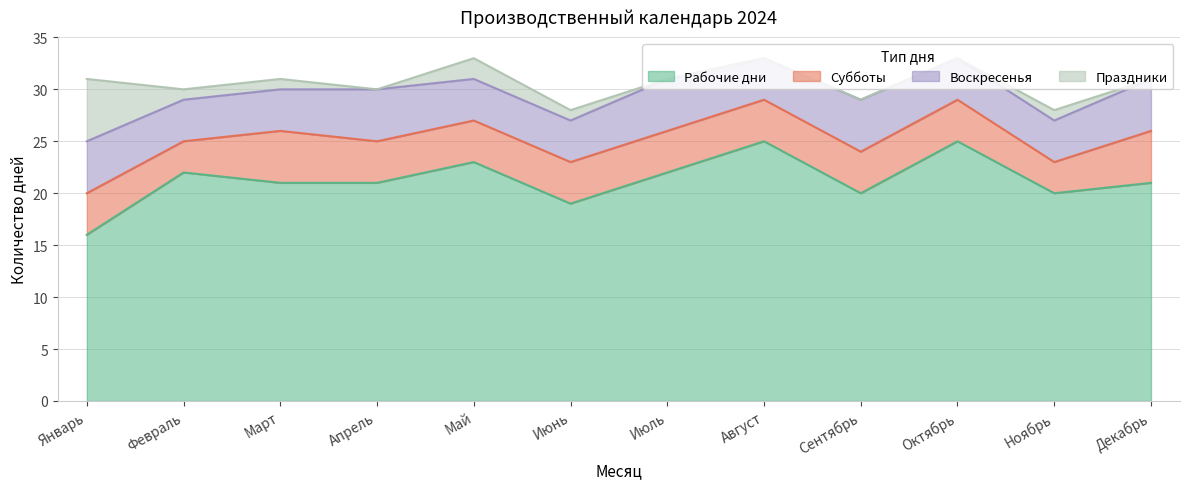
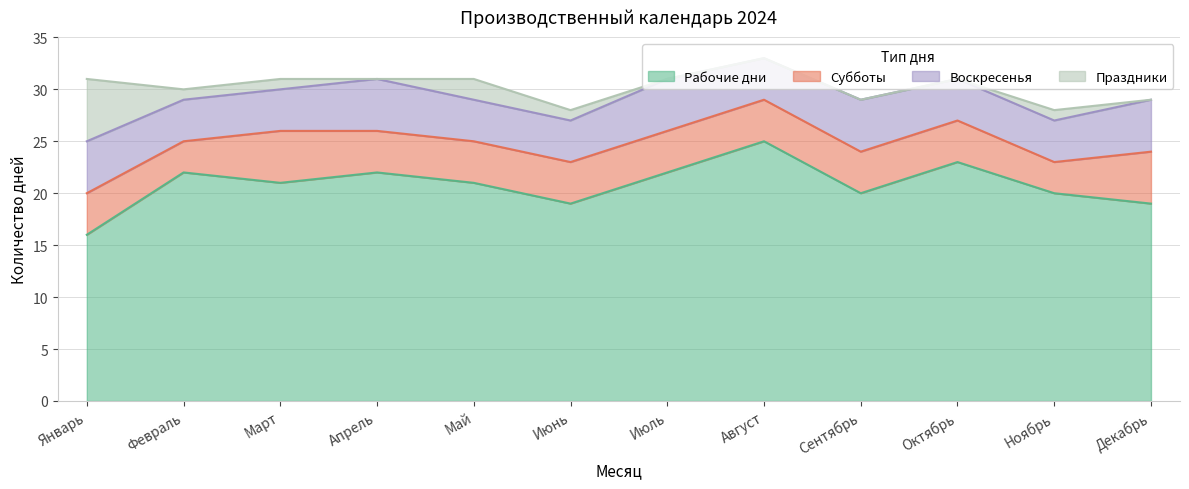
Рабочие дни, Апрель: 21 -> 22
Рабочие дни, Май: 23 -> 21
Рабочие дни, Октябрь: 25 -> 23
Рабочие дни, Декабрь: 21 -> 19
